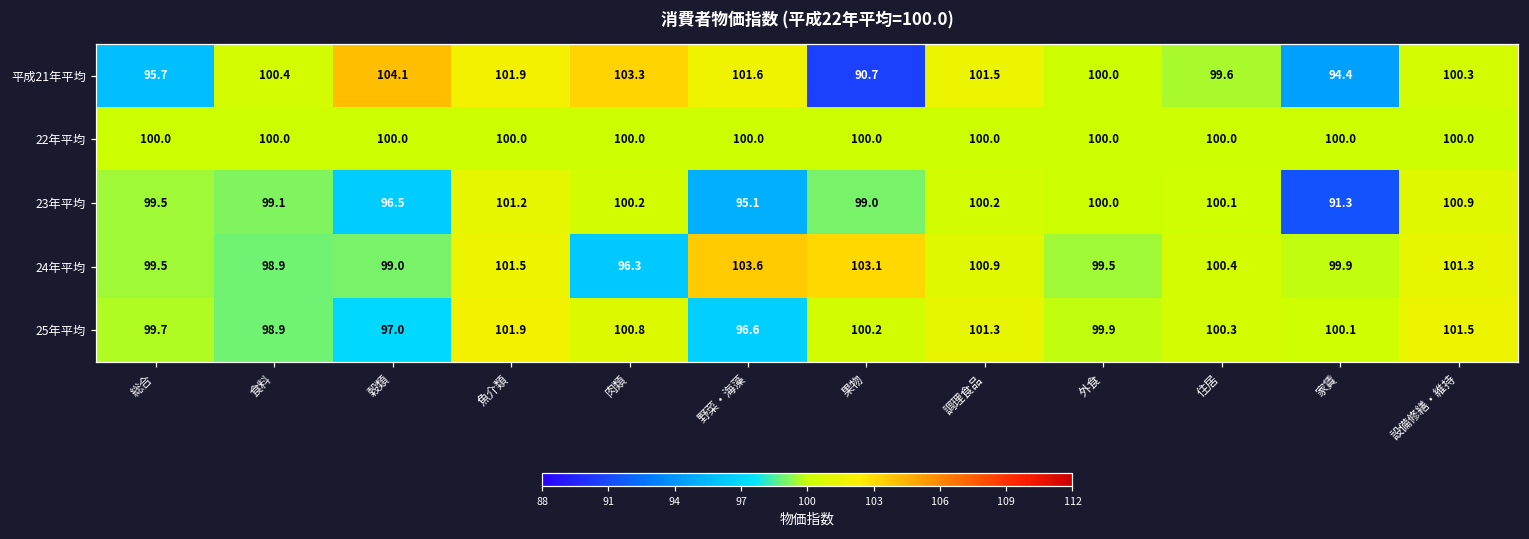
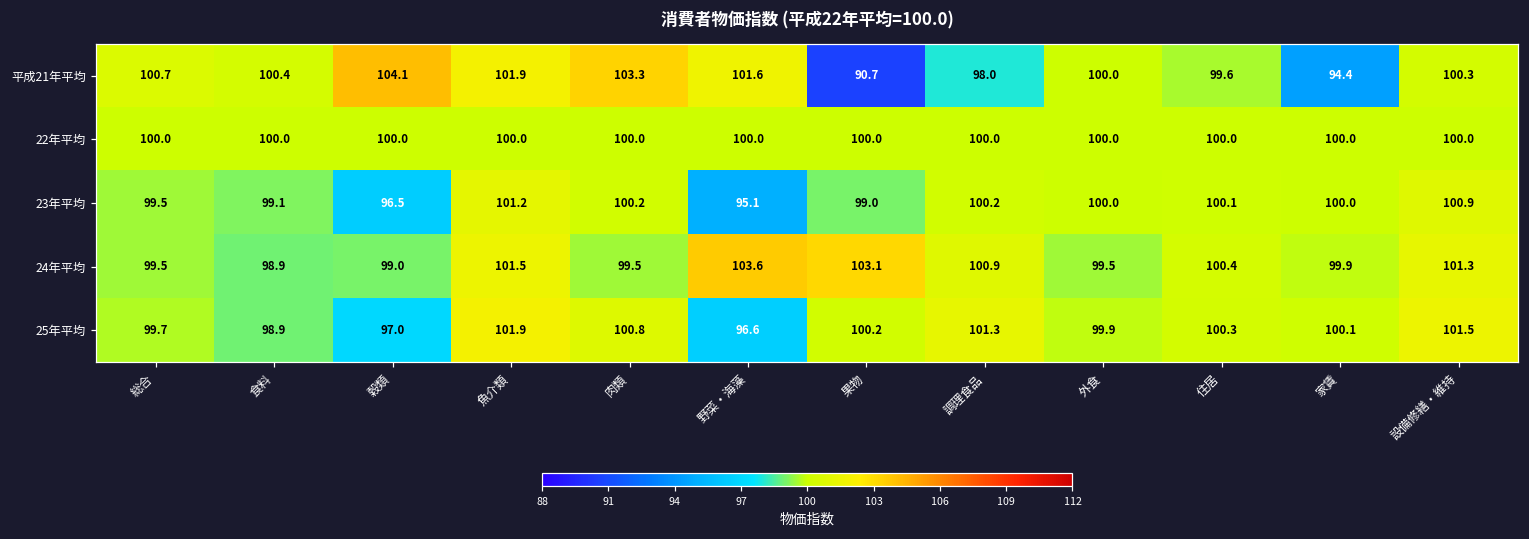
平成21年平均, 総合: 95.7 -> 100.7
平成21年平均, 調理食品: 101.5 -> 98.0
23年平均, 家賃: 91.3 -> 100.0
24年平均, 肉類: 96.3 -> 99.5
